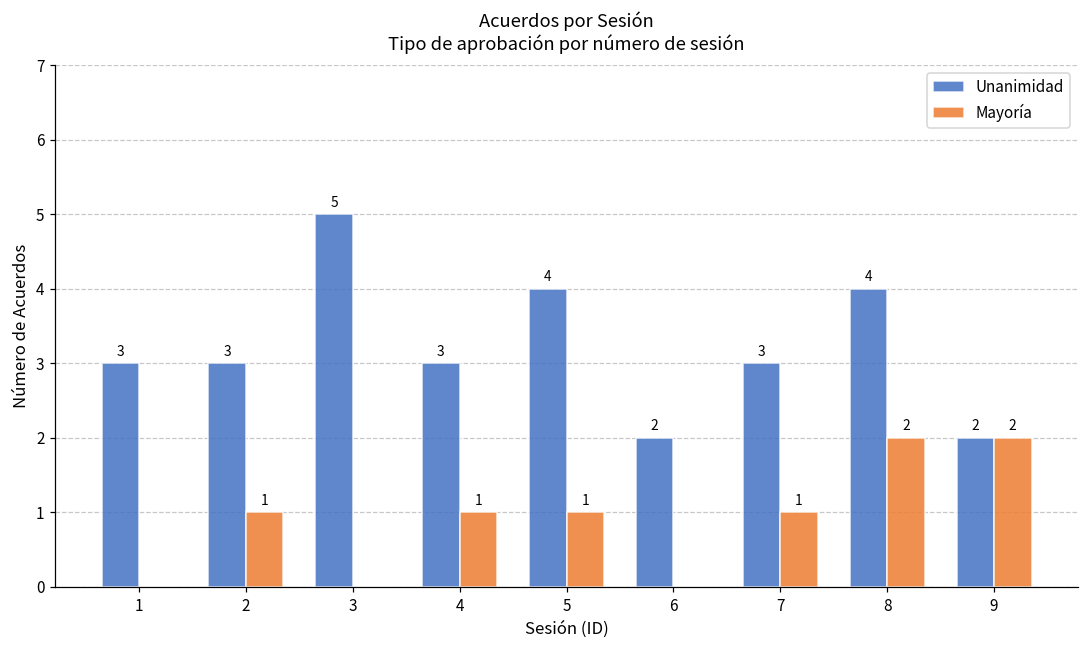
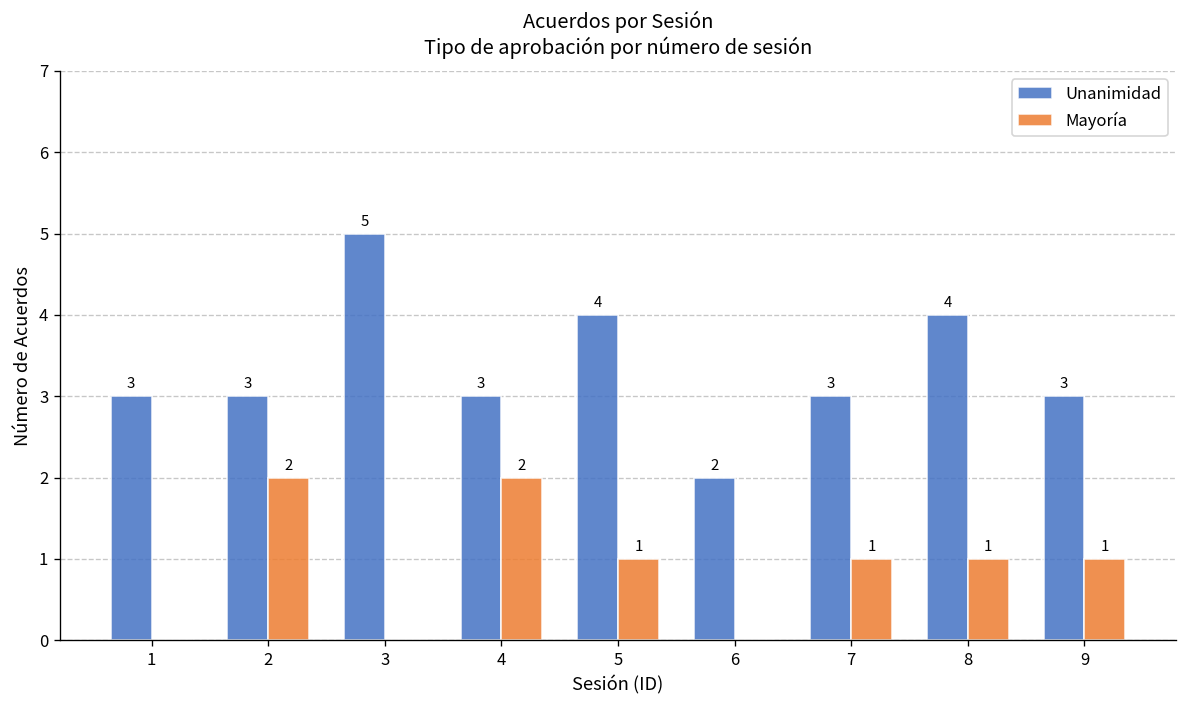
Mayoría, 2: 1 -> 2
Mayoría, 4: 1 -> 2
Mayoría, 8: 2 -> 1
Unanimidad, 9: 2 -> 3
Mayoría, 9: 2 -> 1
